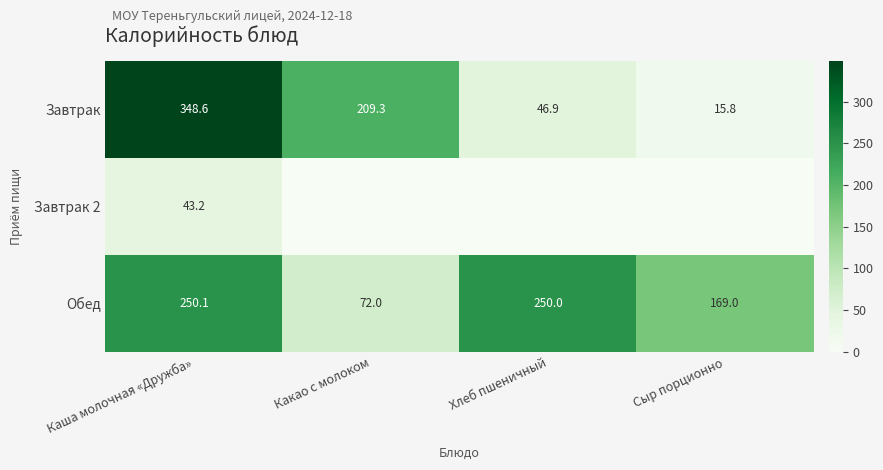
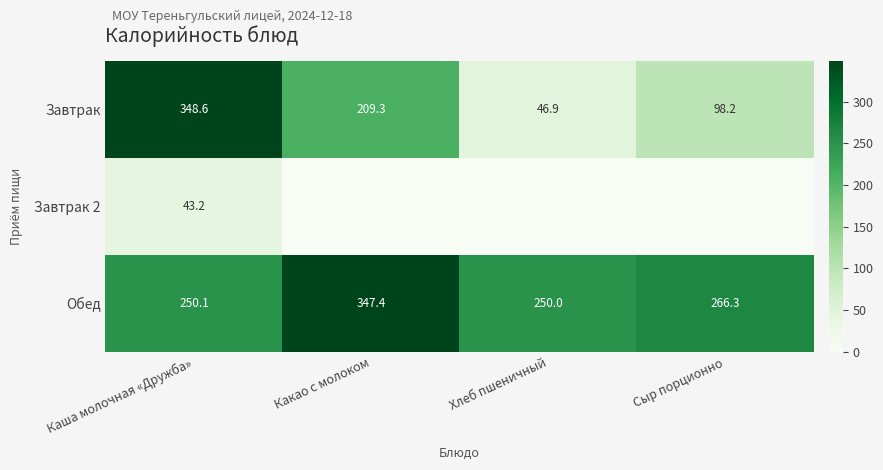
Завтрак, Сыр порционно: 15.8 -> 98.2
Обед, Какао с молоком: 72.0 -> 347.4
Обед, Сыр порционно: 169.0 -> 266.3
